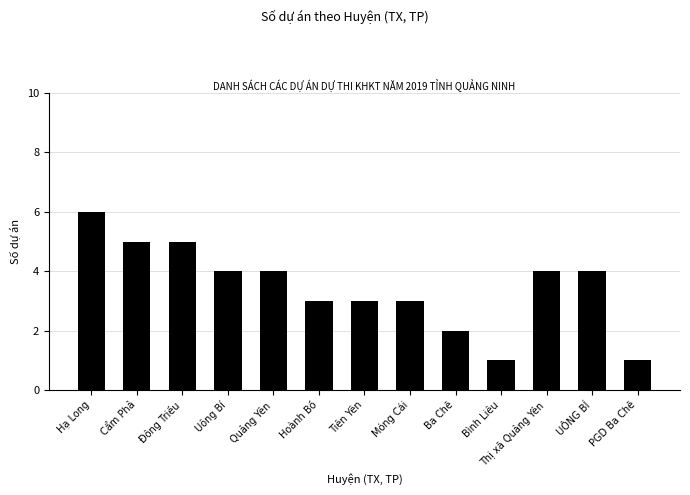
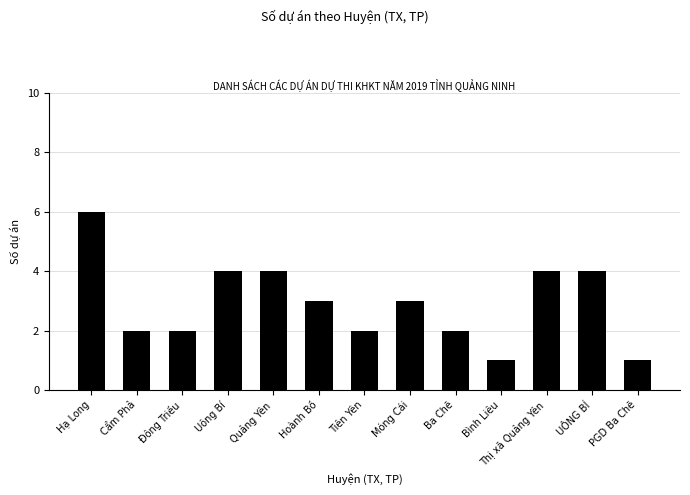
Cẩm Phả: 5 -> 2
Đông Triều: 5 -> 2
Tiên Yên: 3 -> 2
